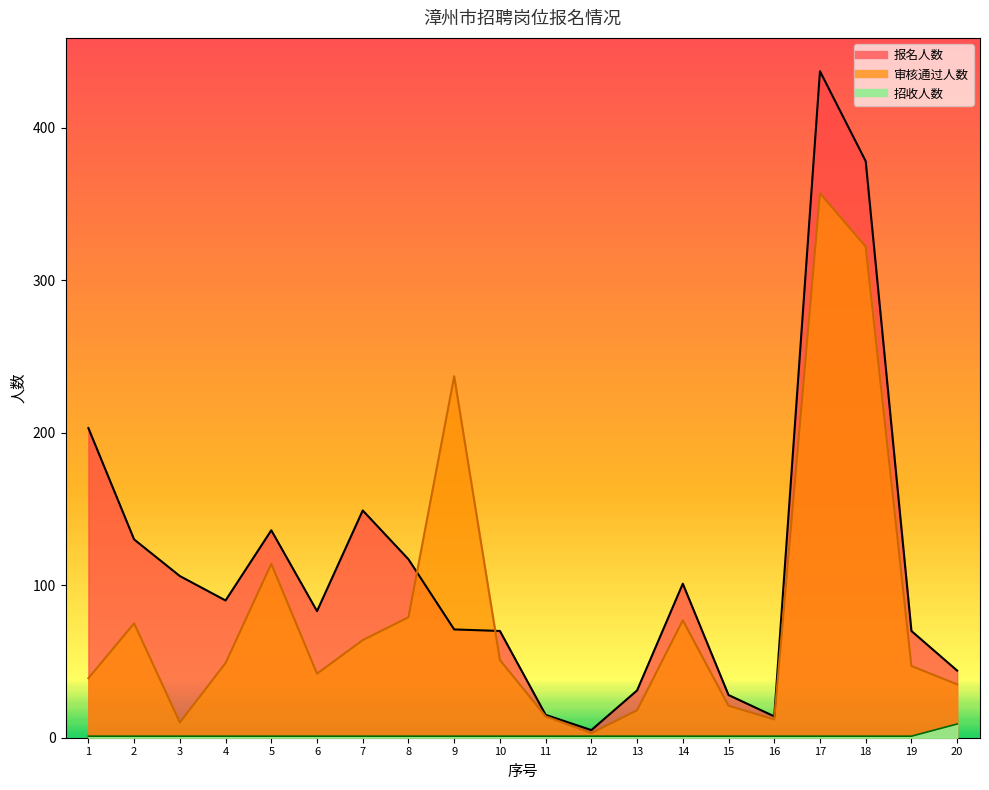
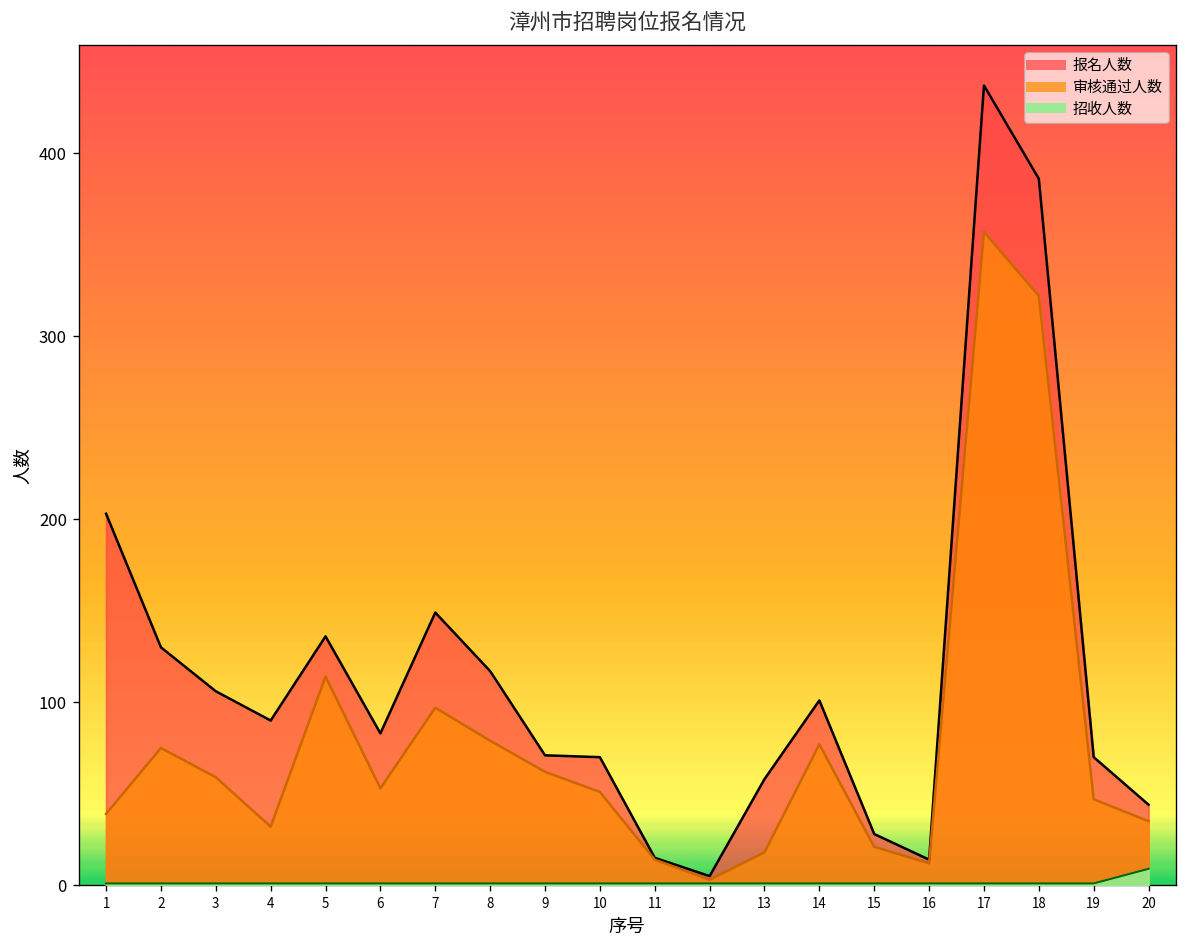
审核通过人数, 3: 10 -> 59
审核通过人数, 4: 49 -> 32
审核通过人数, 6: 42 -> 53
审核通过人数, 7: 64 -> 97
审核通过人数, 9: 237 -> 62
报名人数, 13: 31 -> 58
报名人数, 18: 378 -> 386
